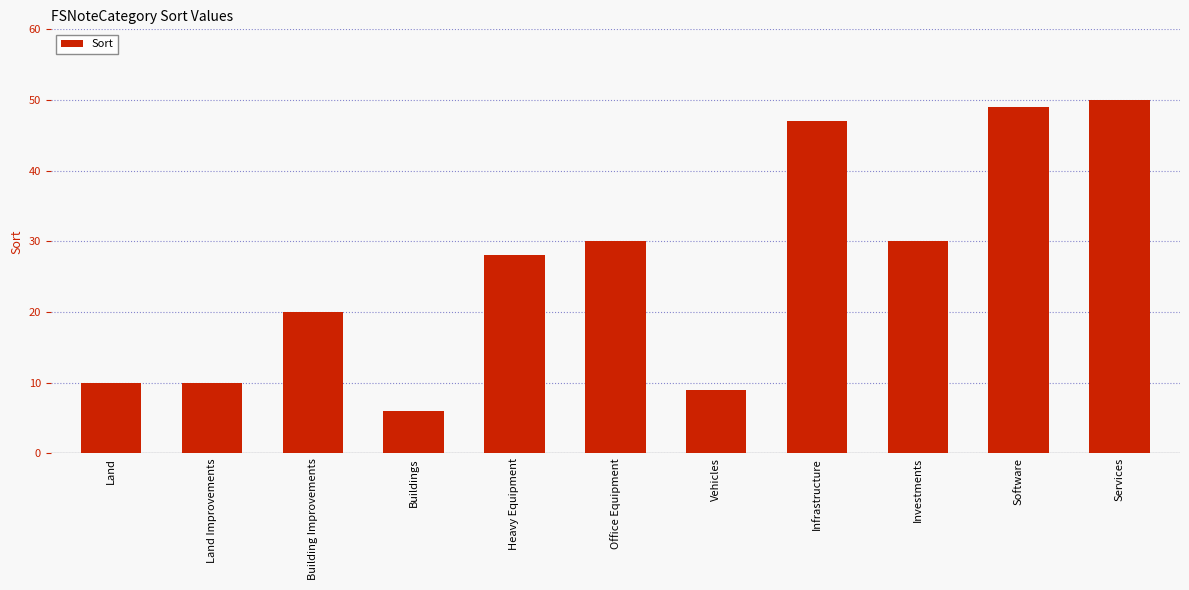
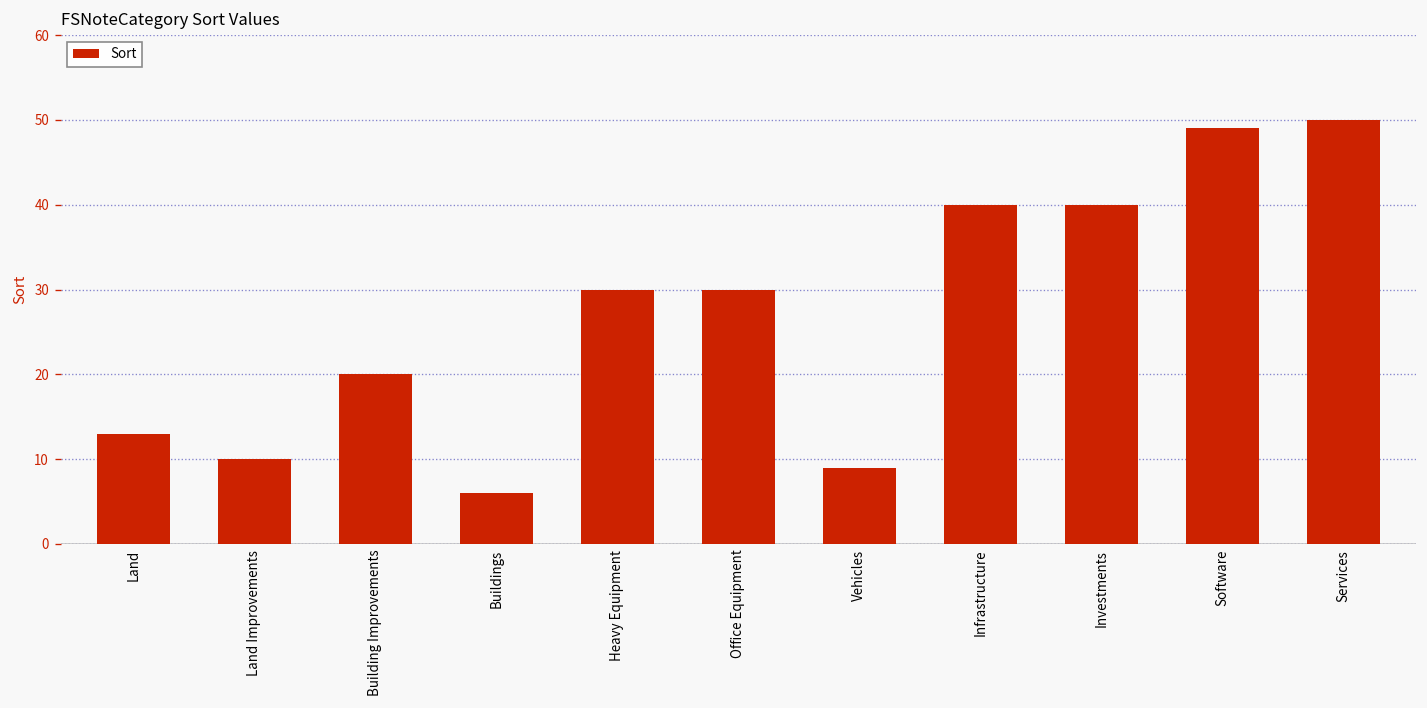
Land: 10 -> 13
Heavy Equipment: 28 -> 30
Infrastructure: 47 -> 40
Investments: 30 -> 40
